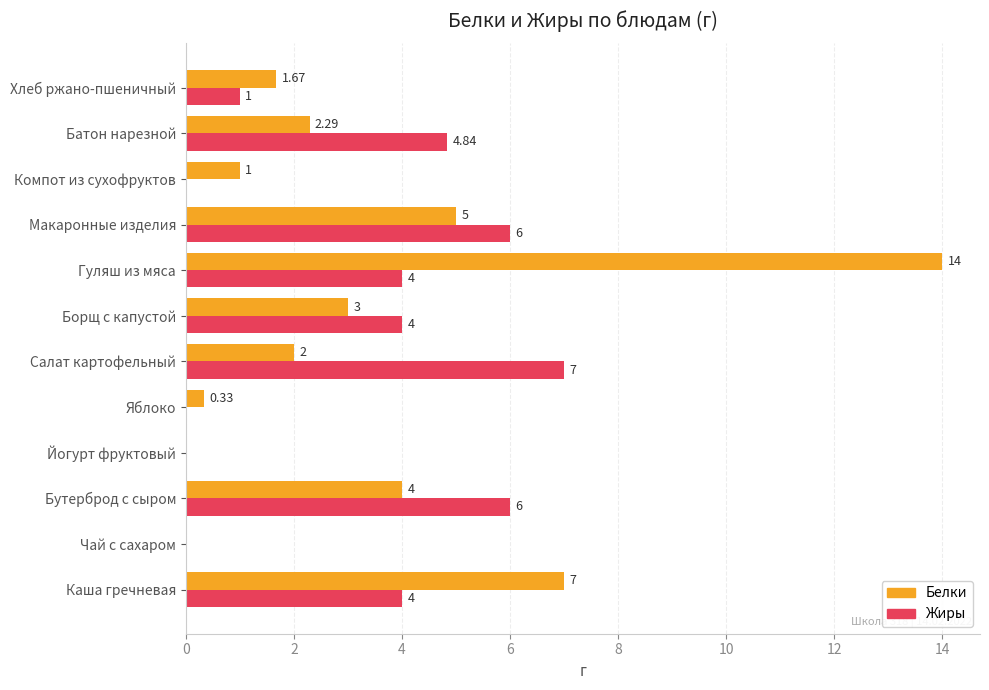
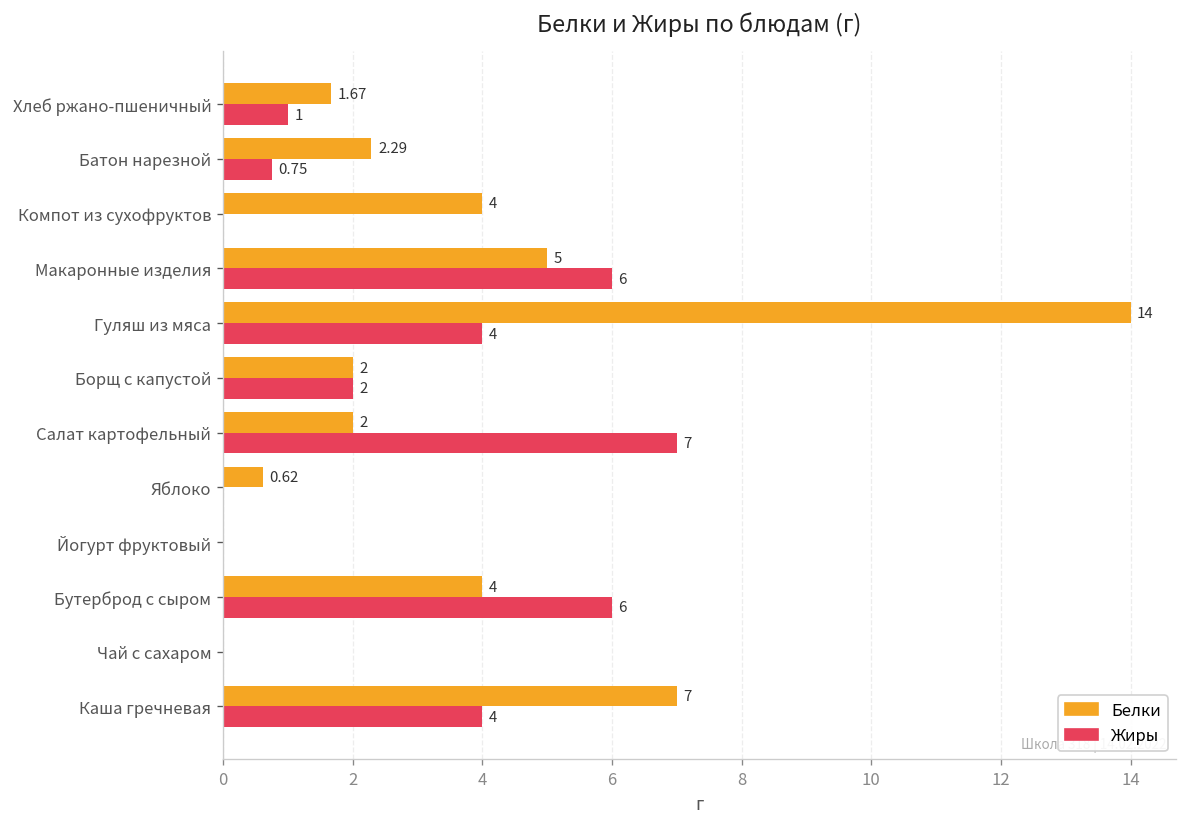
Жиры, Батон нарезной: 4.84 -> 0.75
Белки, Компот из сухофруктов: 1 -> 4
Белки, Борщ с капустой: 3 -> 2
Жиры, Борщ с капустой: 4 -> 2
Белки, Яблоко: 0.33 -> 0.62
